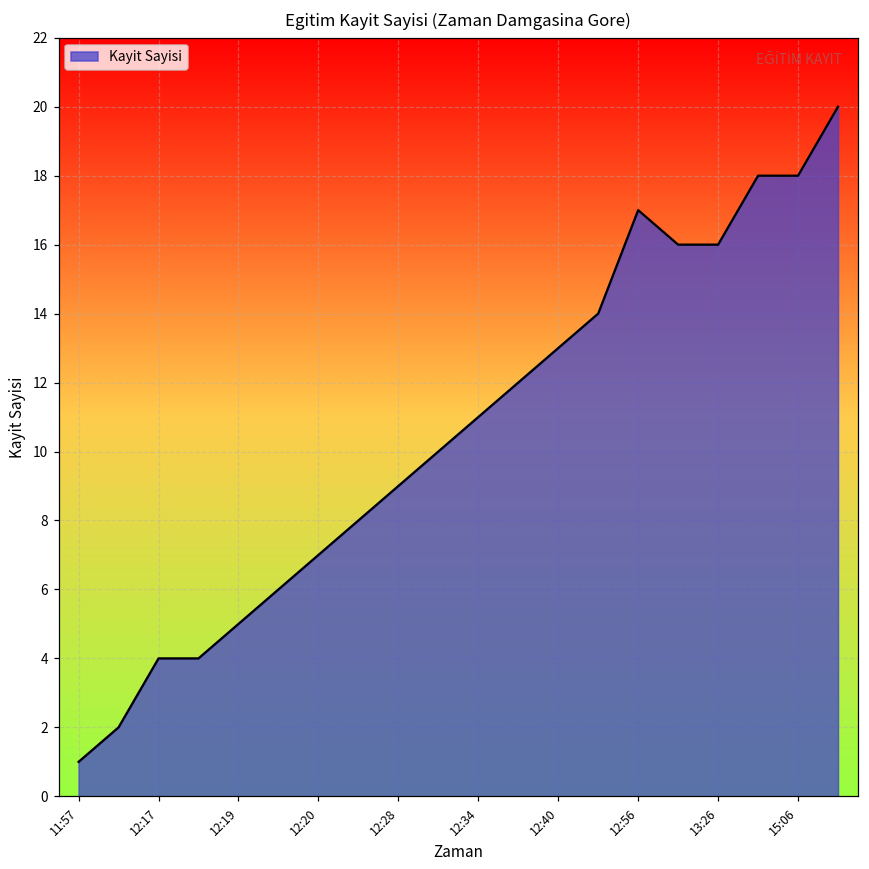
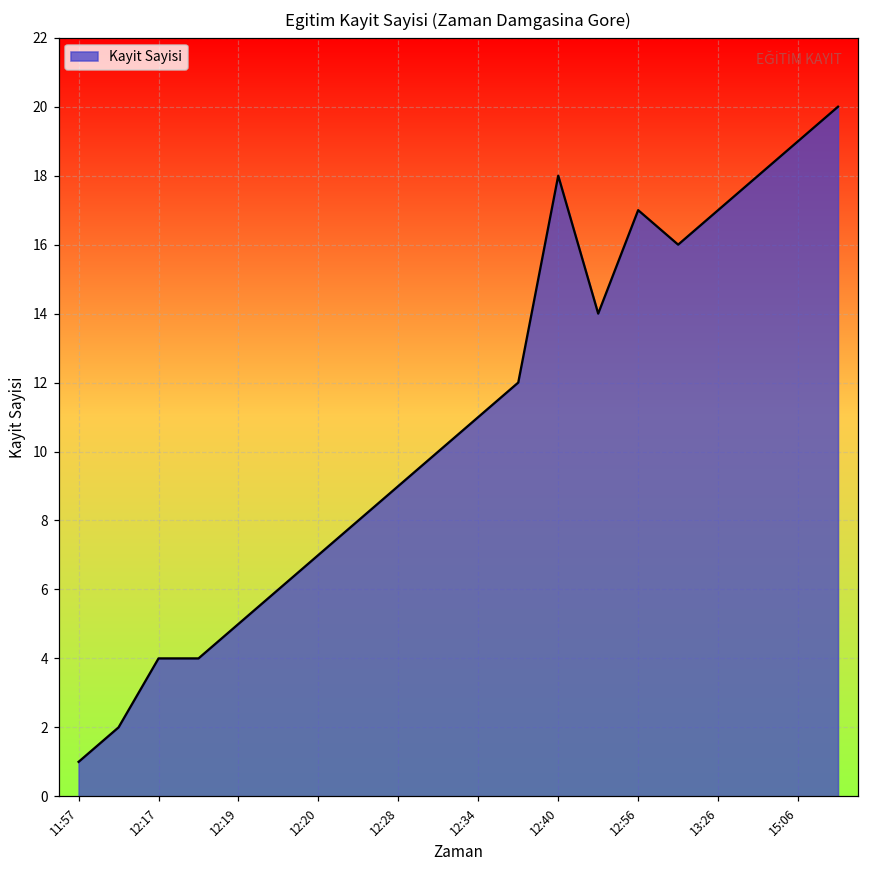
12:40: 13 -> 18
13:26: 16 -> 17
15:06: 18 -> 19
